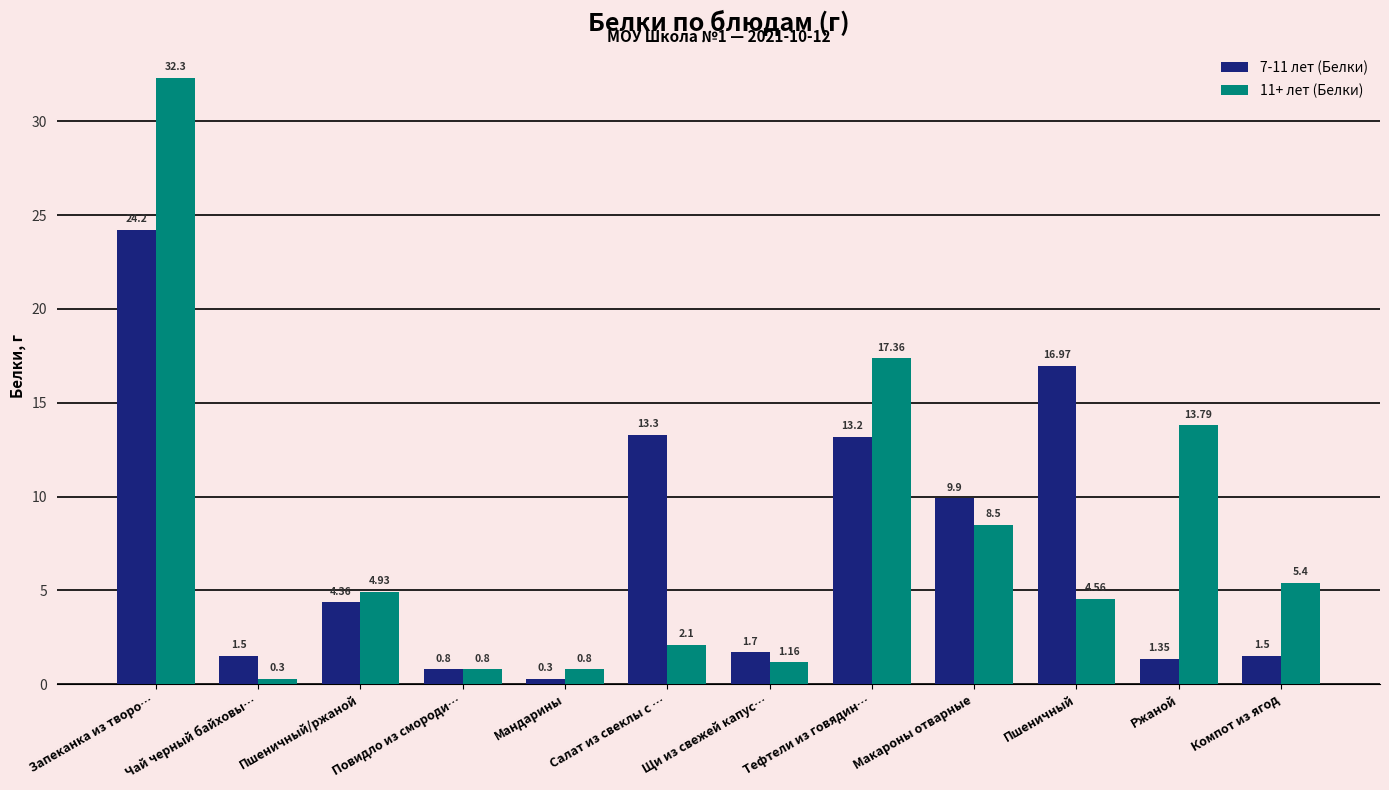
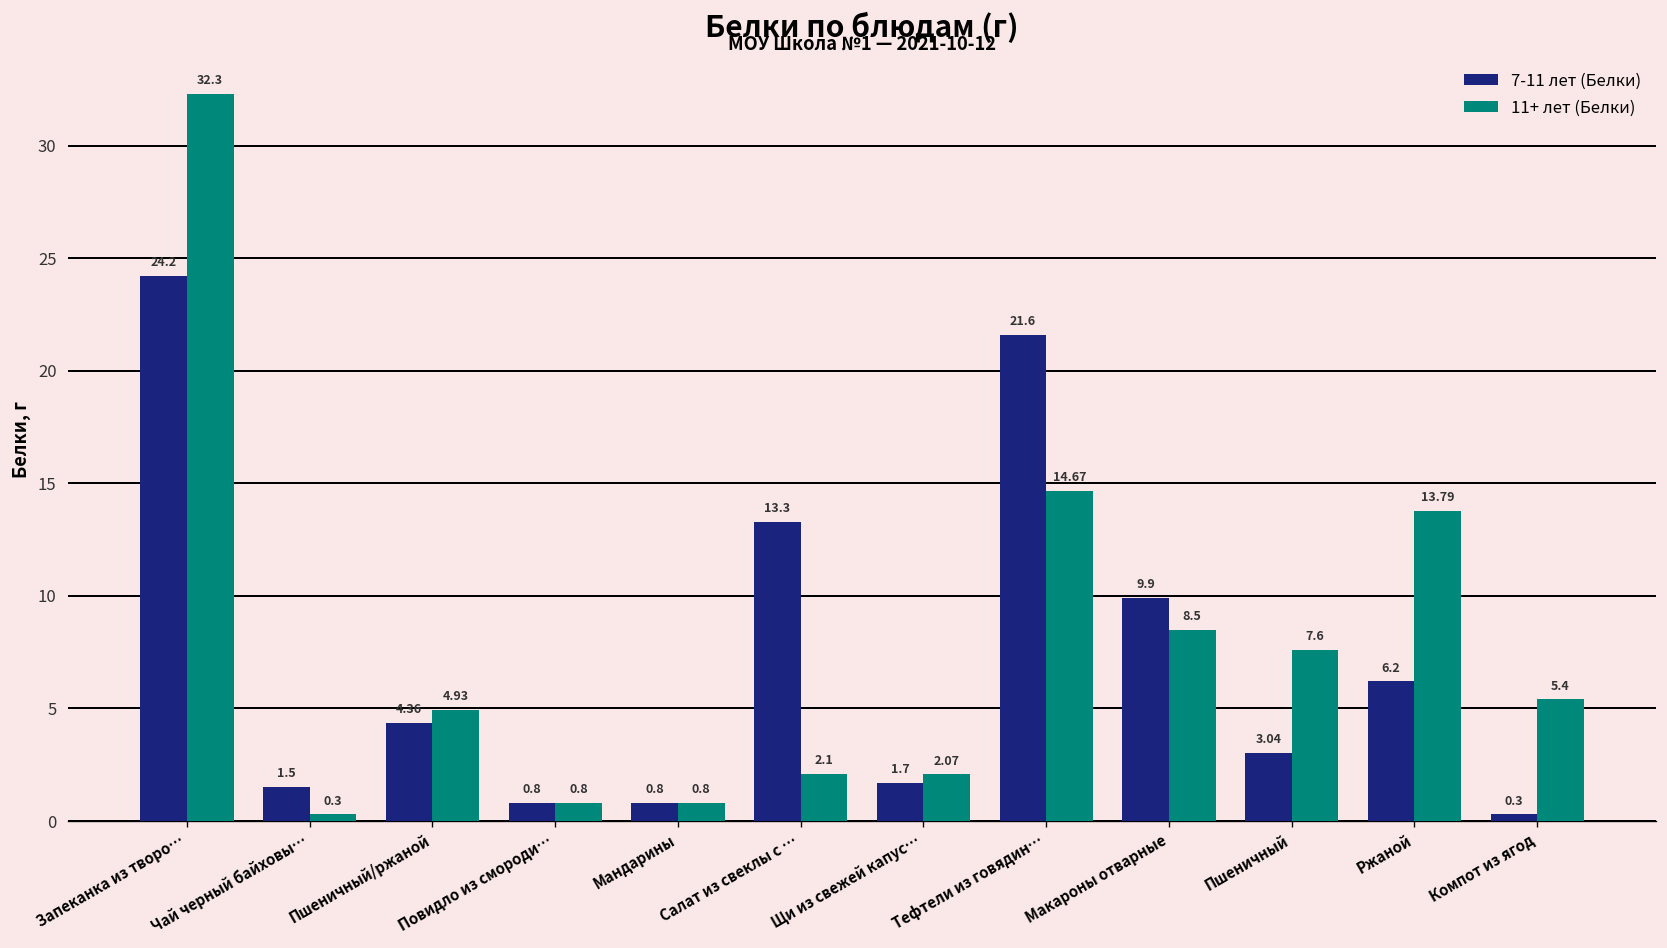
7-11 лет (Белки), Мандарины: 0.3 -> 0.8
11+ лет (Белки), Щи из свежей капус…: 1.16 -> 2.07
7-11 лет (Белки), Тефтели из говядин…: 13.2 -> 21.6
11+ лет (Белки), Тефтели из говядин…: 17.36 -> 14.67
7-11 лет (Белки), Пшеничный: 16.97 -> 3.04
11+ лет (Белки), Пшеничный: 4.56 -> 7.6
7-11 лет (Белки), Ржаной: 1.35 -> 6.2
7-11 лет (Белки), Компот из ягод: 1.5 -> 0.3
